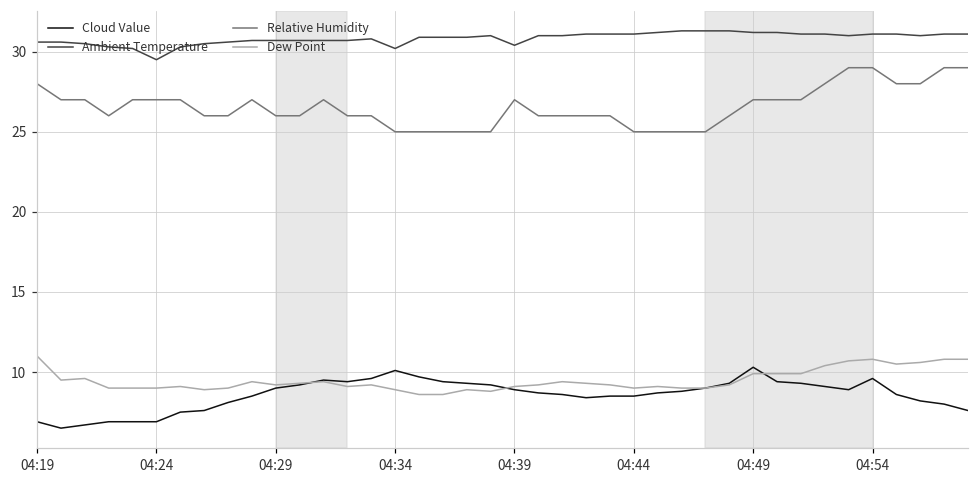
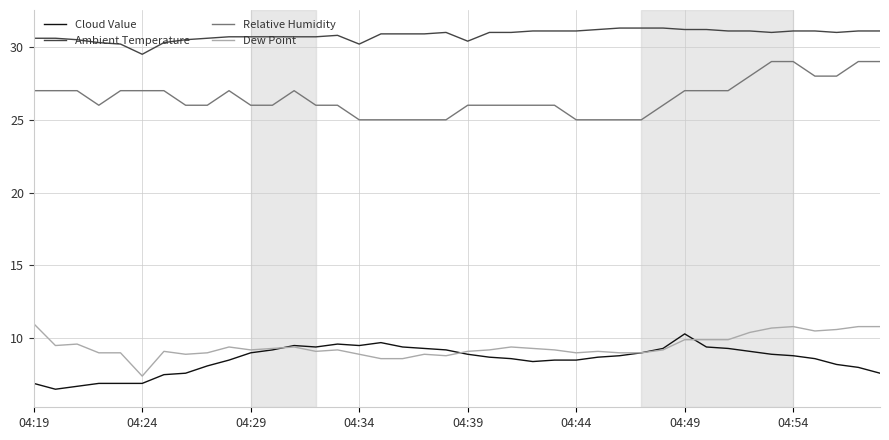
Relative Humidity, 04:19: 28 -> 27
Dew Point, 04:24: 9.0 -> 7.4
Cloud Value, 04:34: 10.1 -> 9.5
Relative Humidity, 04:39: 27 -> 26
Cloud Value, 04:54: 9.6 -> 8.8
